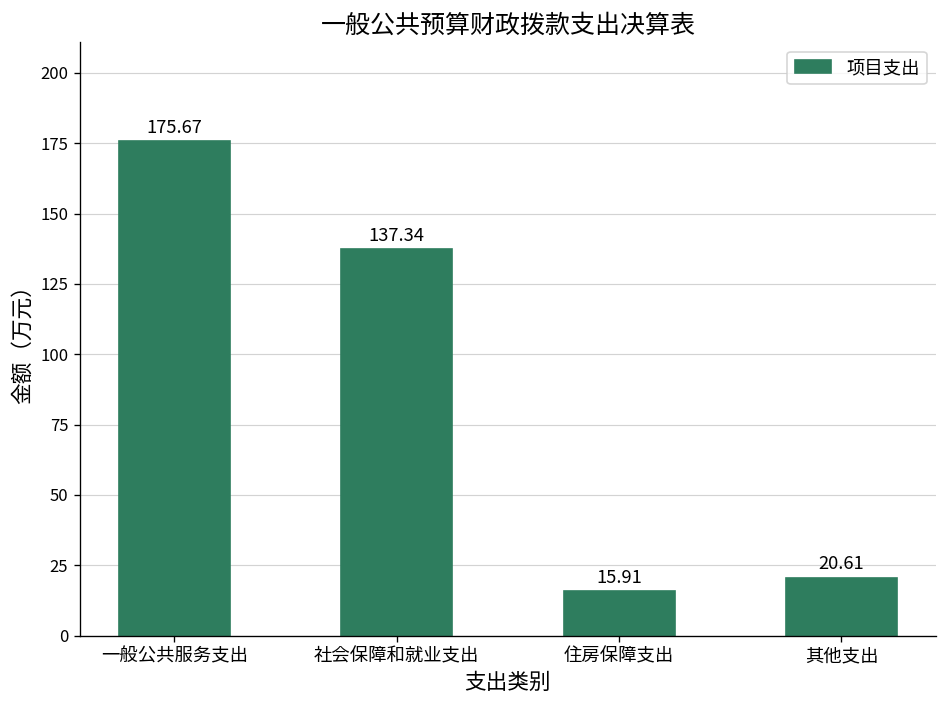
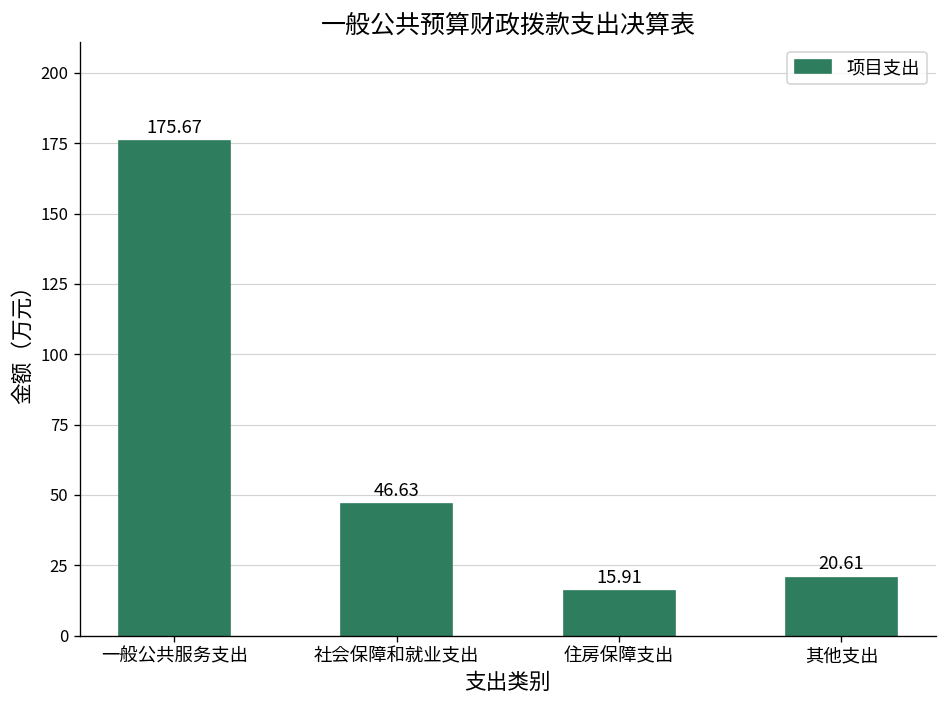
社会保障和就业支出: 137.34 -> 46.63
